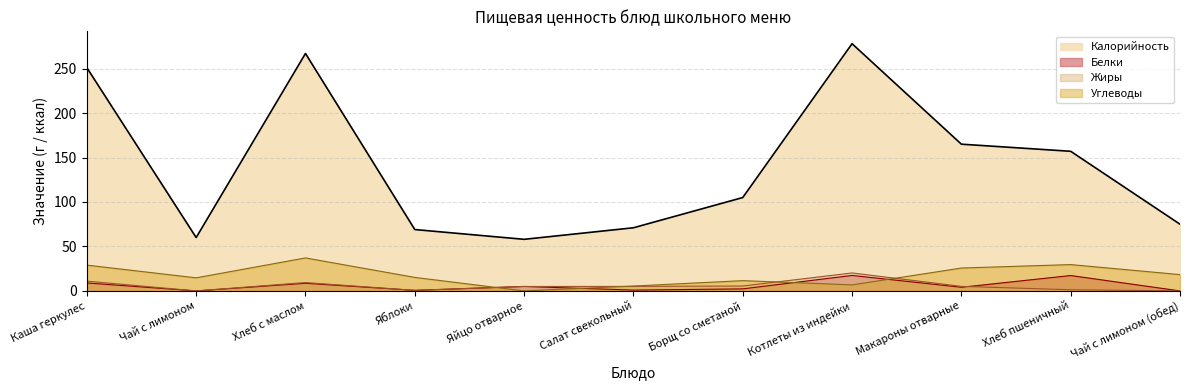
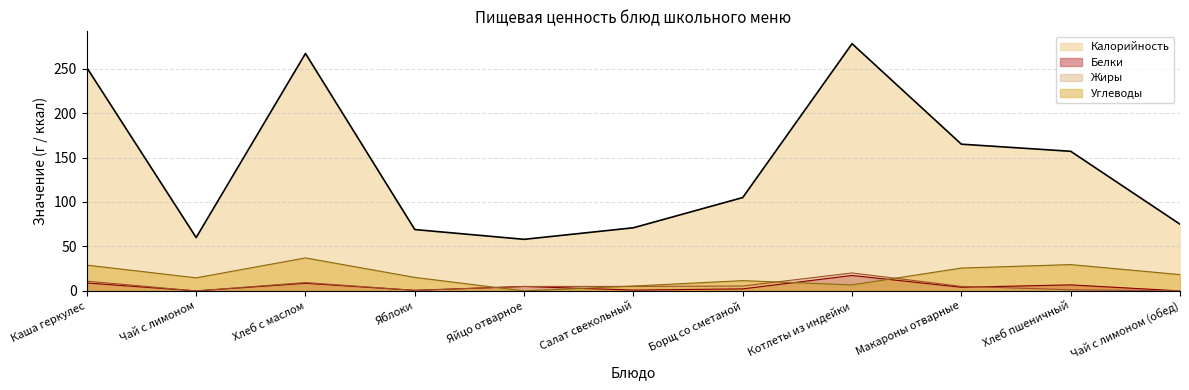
Белки, Хлеб пшеничный: 20 -> 10
